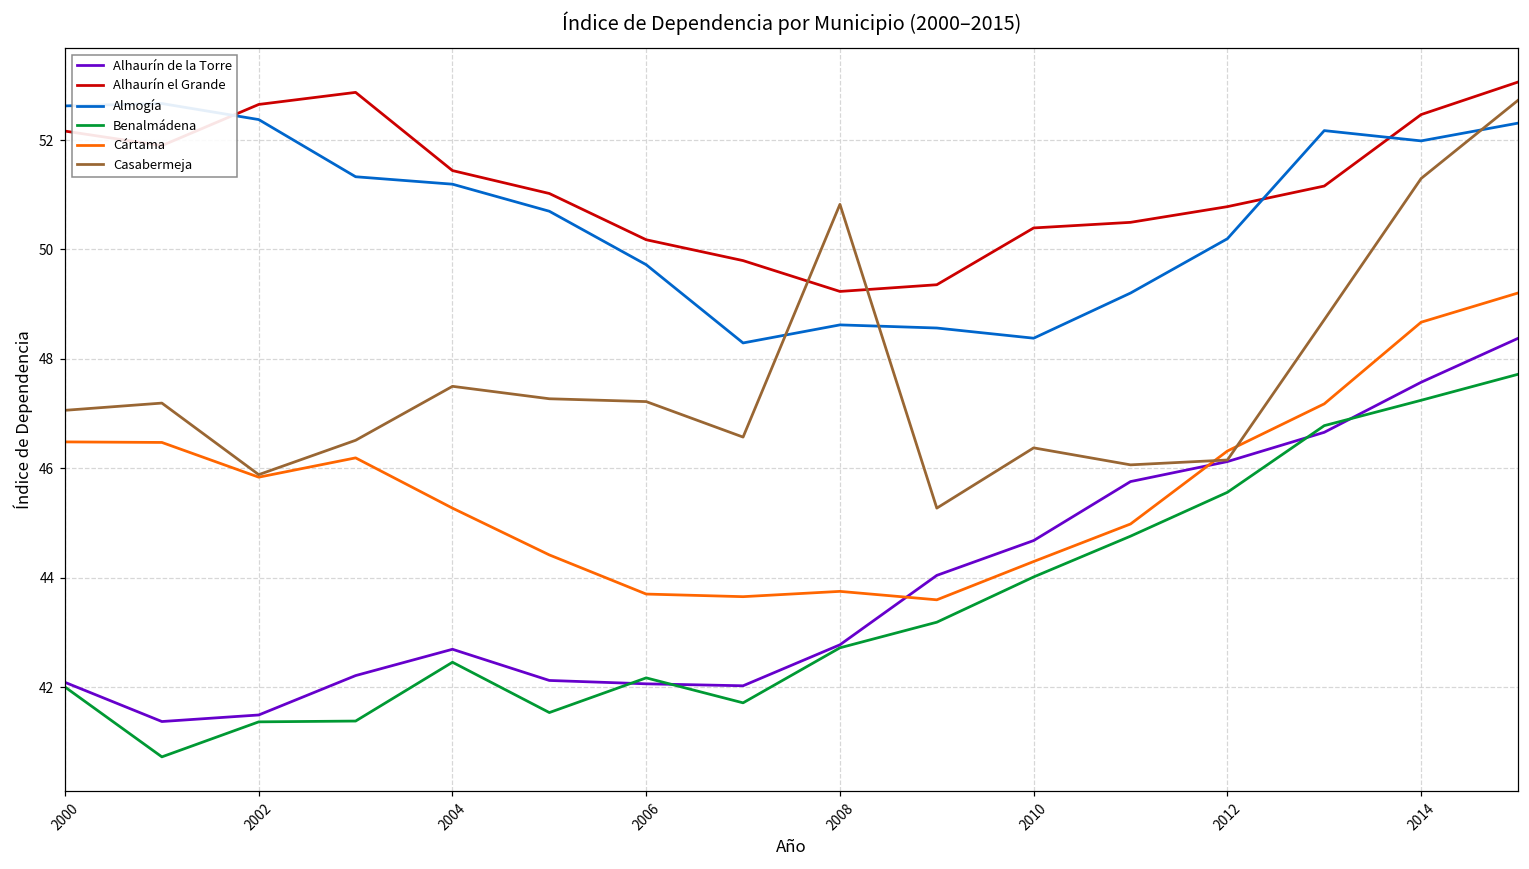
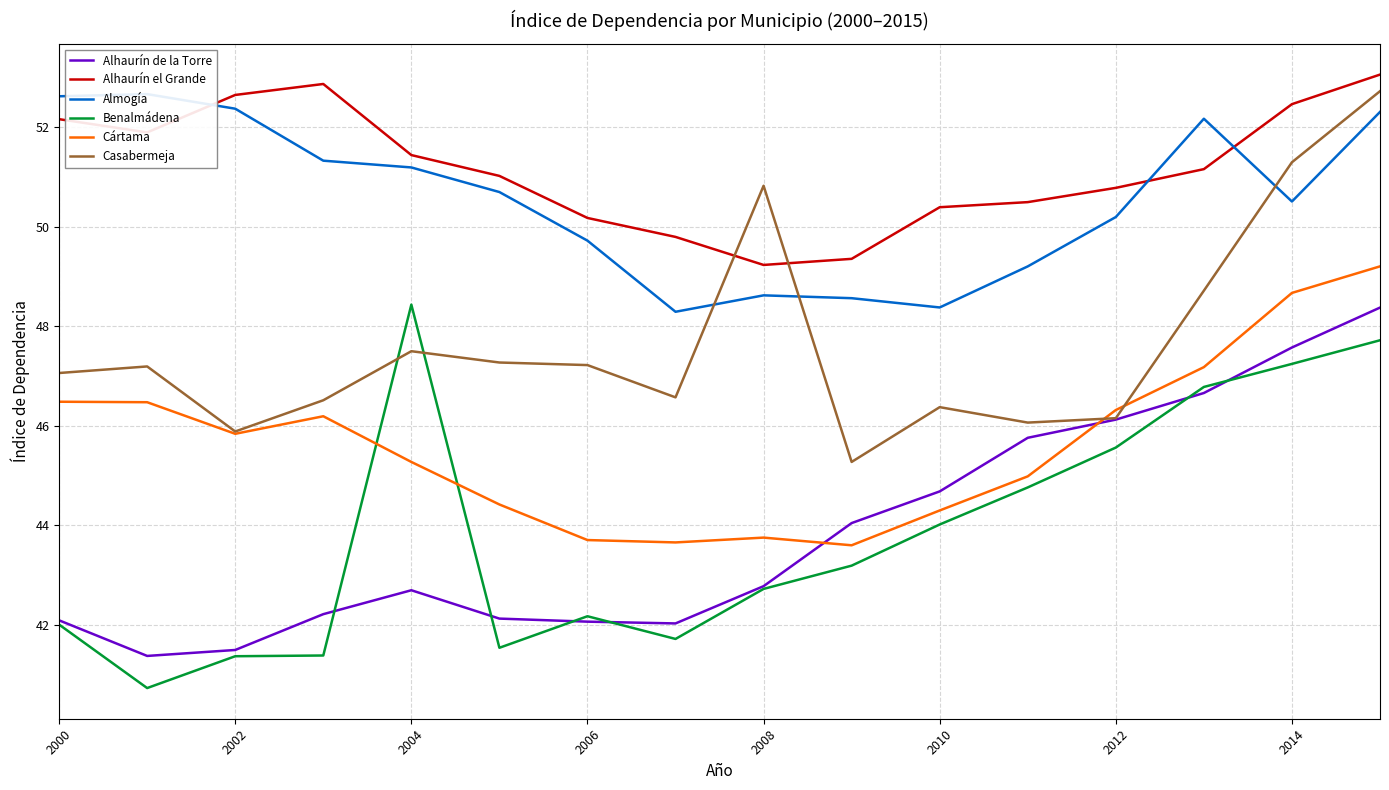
Benalmádena, 2004: 42.5 -> 48.4
Almogía, 2014: 52.0 -> 50.5
